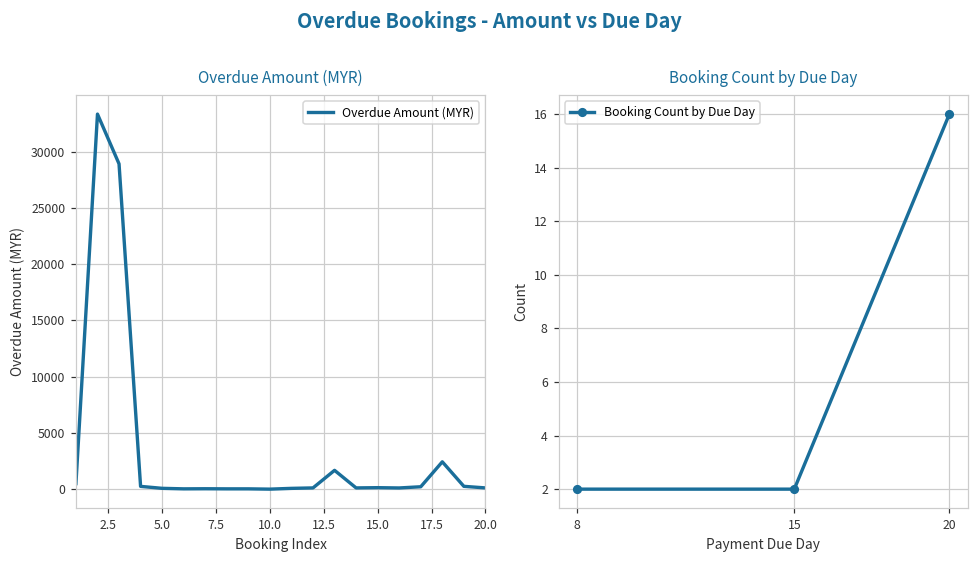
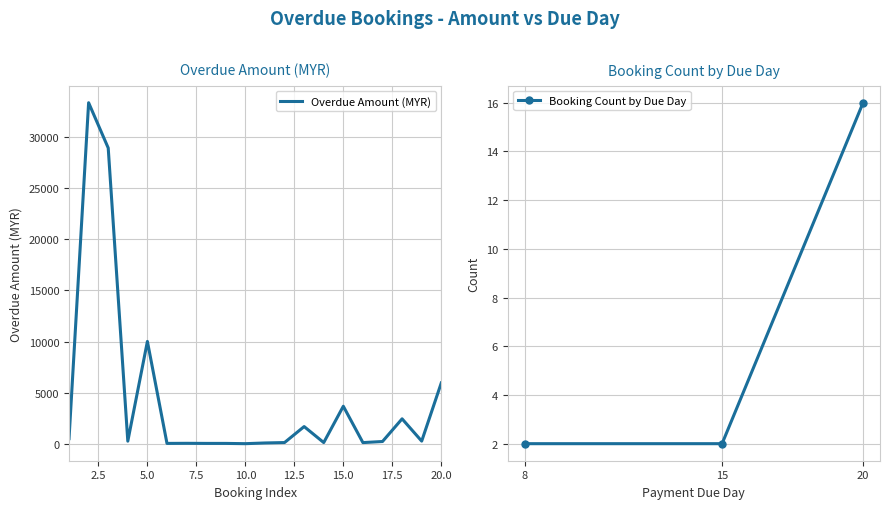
Overdue Amount (MYR), 5.0: 100 -> 10000
Overdue Amount (MYR), 15.0: 200 -> 3700
Overdue Amount (MYR), 20.0: 100 -> 6000
